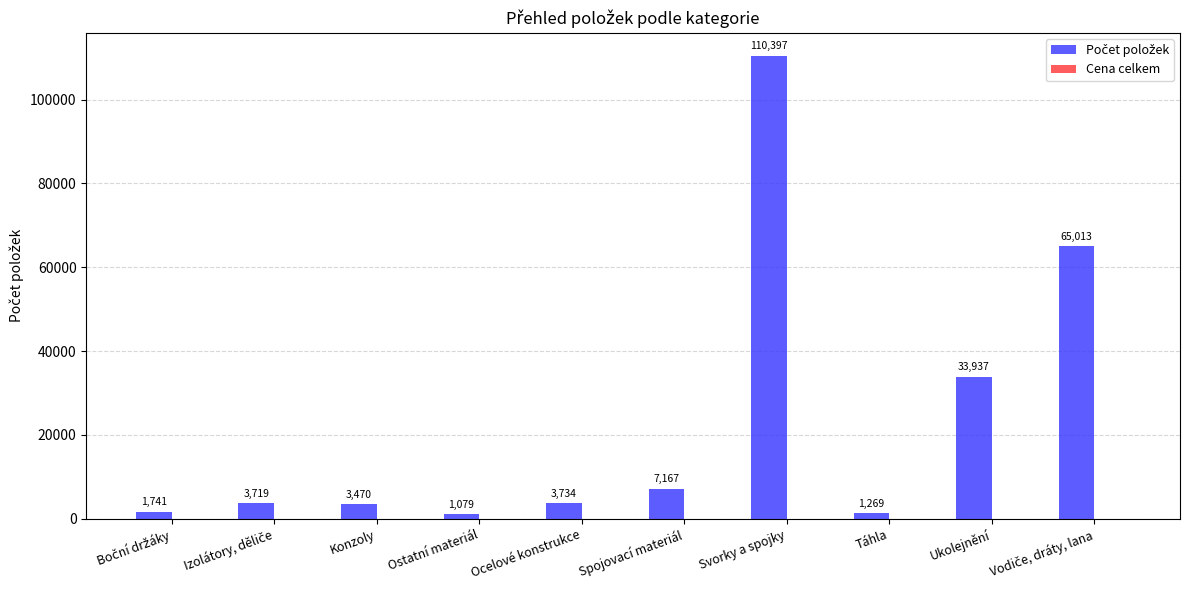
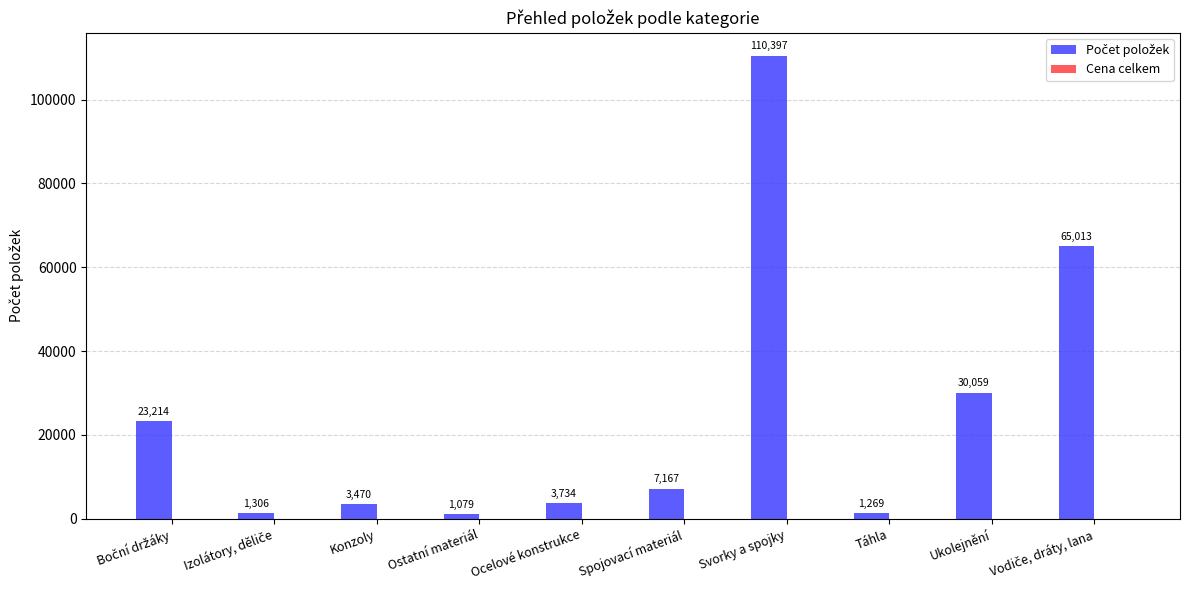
Počet položek, Boční držáky: 1,741 -> 23,214
Počet položek, Izolátory, děliče: 3,719 -> 1,306
Počet položek, Ukolejnění: 33,937 -> 30,059
